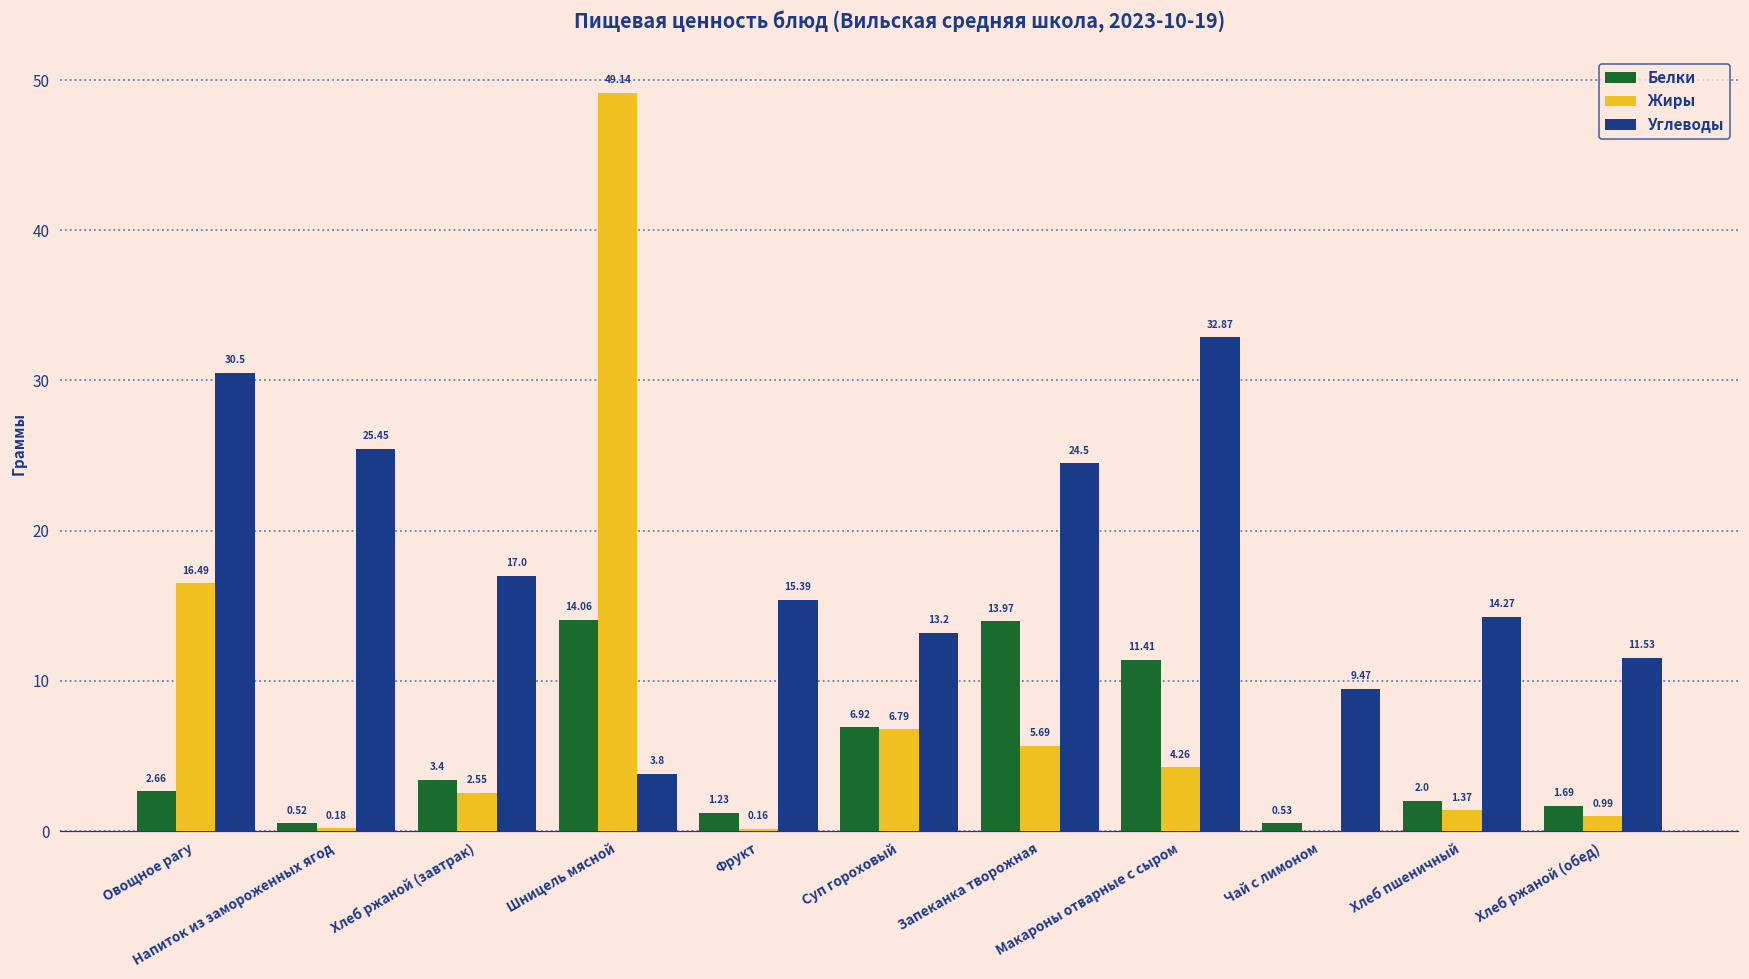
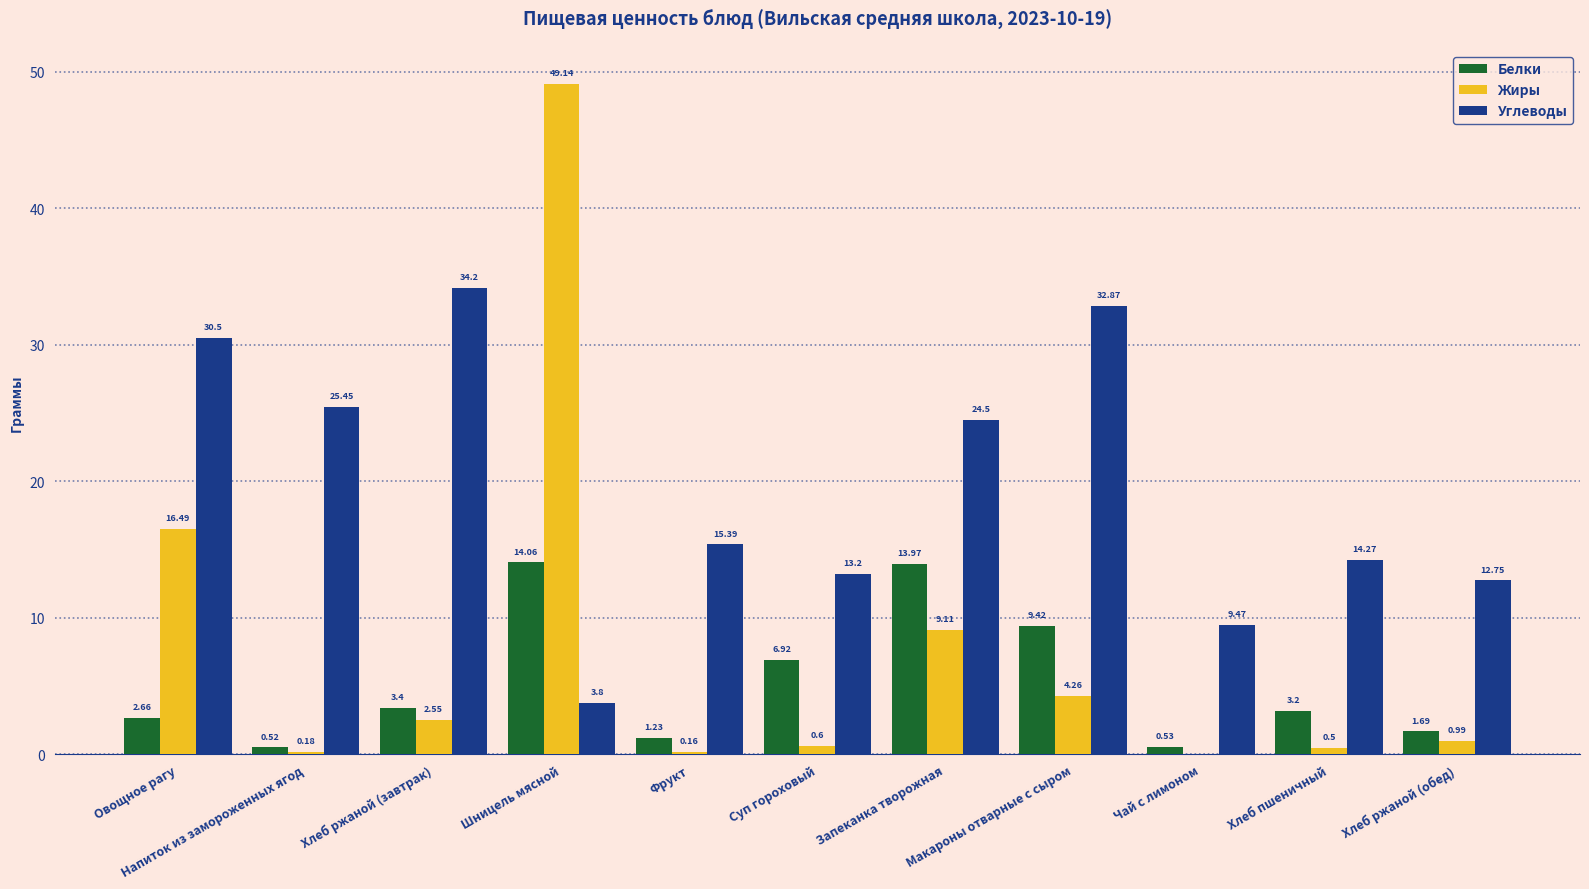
Углеводы, Хлеб ржаной (завтрак): 17.0 -> 34.2
Жиры, Суп гороховый: 6.79 -> 0.6
Жиры, Запеканка творожная: 5.69 -> 9.11
Белки, Макароны отварные с сыром: 11.41 -> 9.42
Белки, Хлеб пшеничный: 2.0 -> 3.2
Жиры, Хлеб пшеничный: 1.37 -> 0.5
Углеводы, Хлеб ржаной (обед): 11.53 -> 12.75
